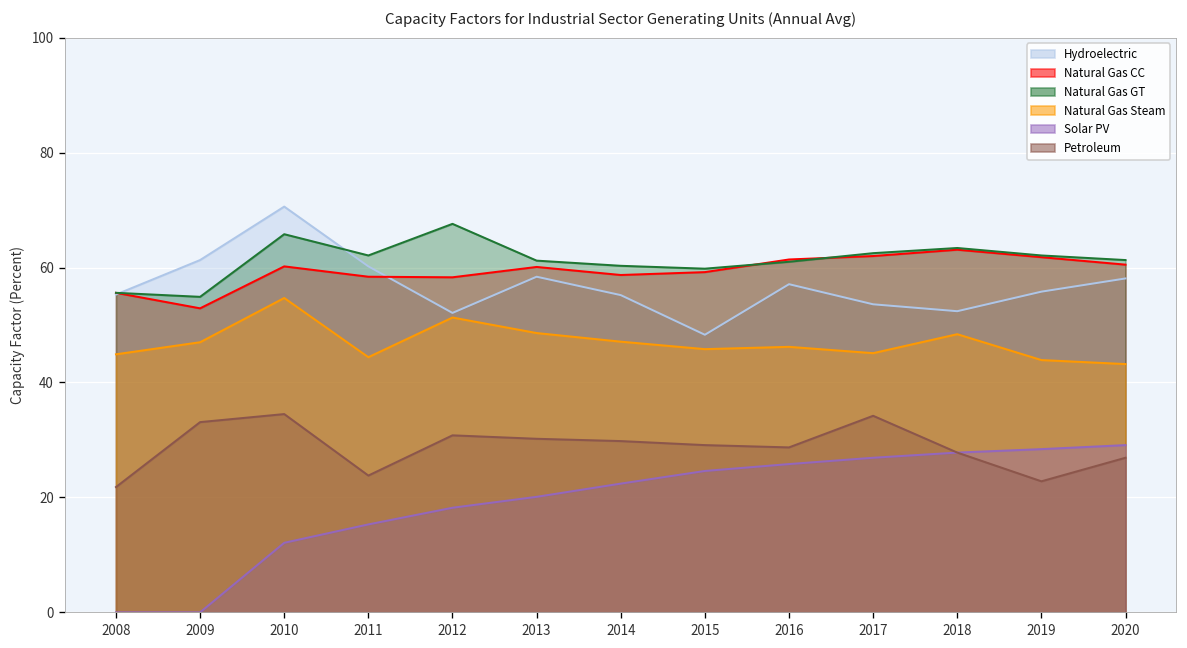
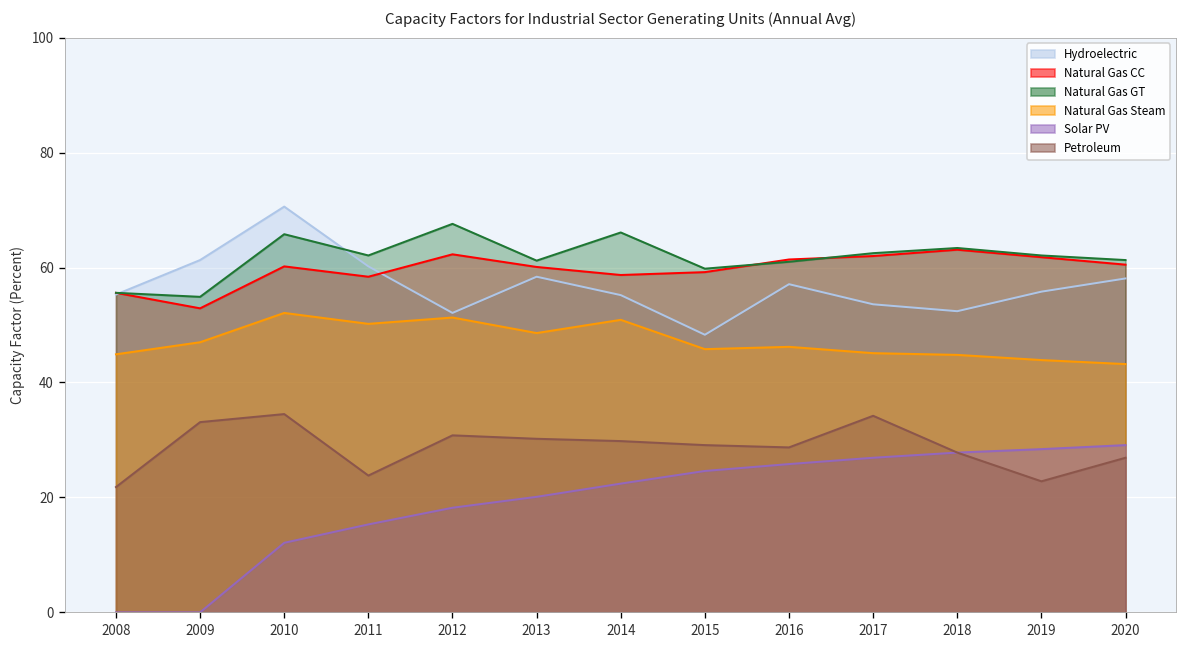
Natural Gas Steam, 2010: 55 -> 52
Natural Gas Steam, 2011: 44 -> 50
Natural Gas CC, 2012: 58 -> 62
Natural Gas GT, 2014: 60 -> 66
Natural Gas Steam, 2014: 47 -> 51
Natural Gas Steam, 2018: 48 -> 45
